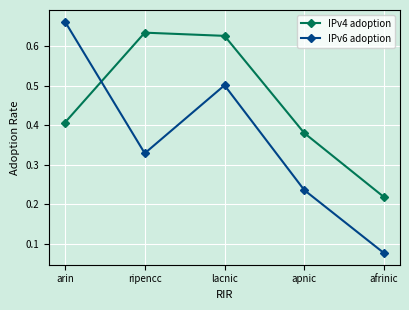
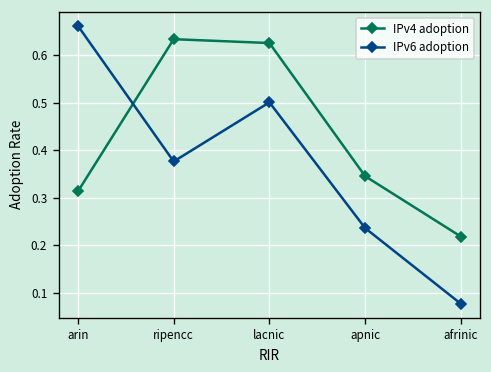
IPv4 adoption, arin: 0.41 -> 0.31
IPv6 adoption, ripencc: 0.33 -> 0.38
IPv4 adoption, apnic: 0.38 -> 0.35
